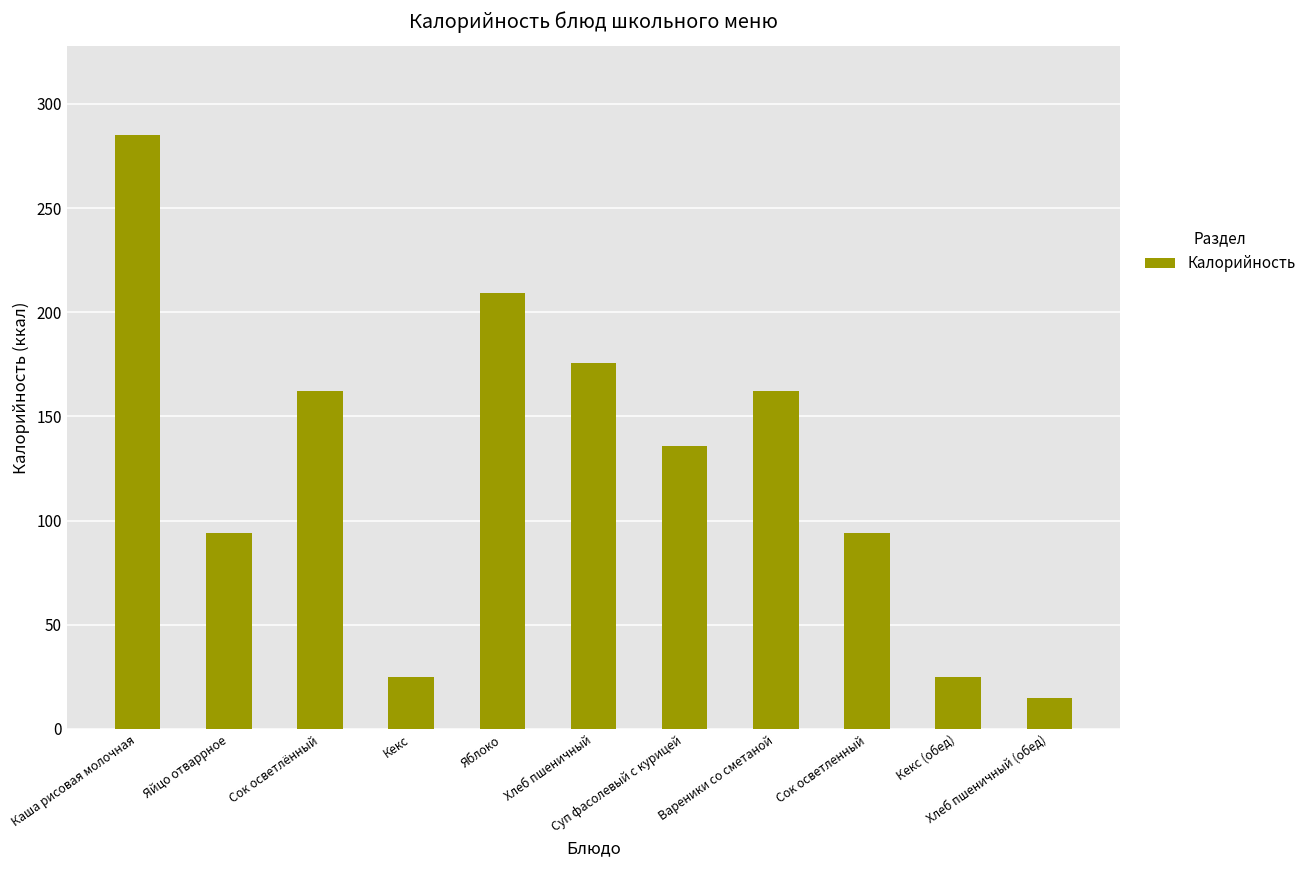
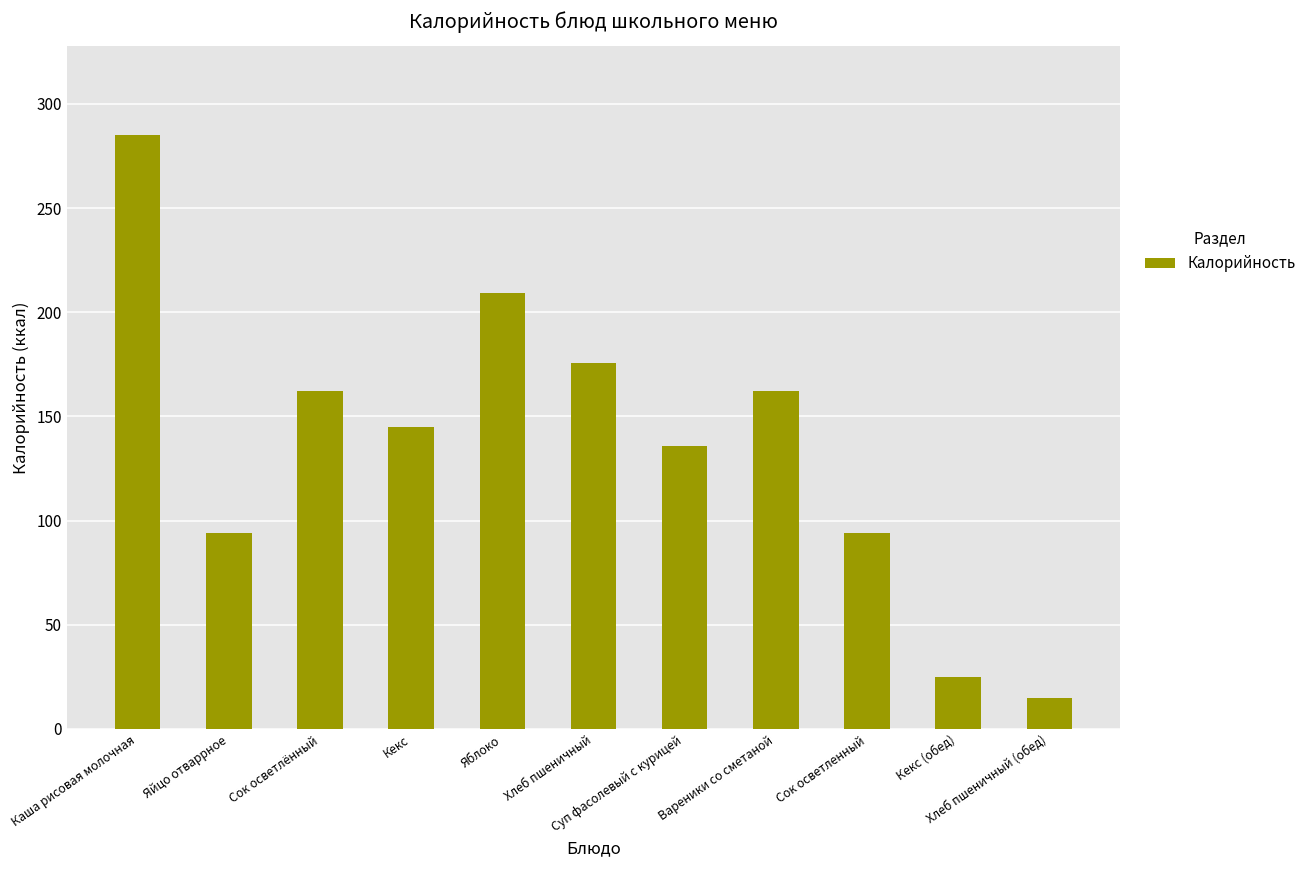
Кекс: 25 -> 145
